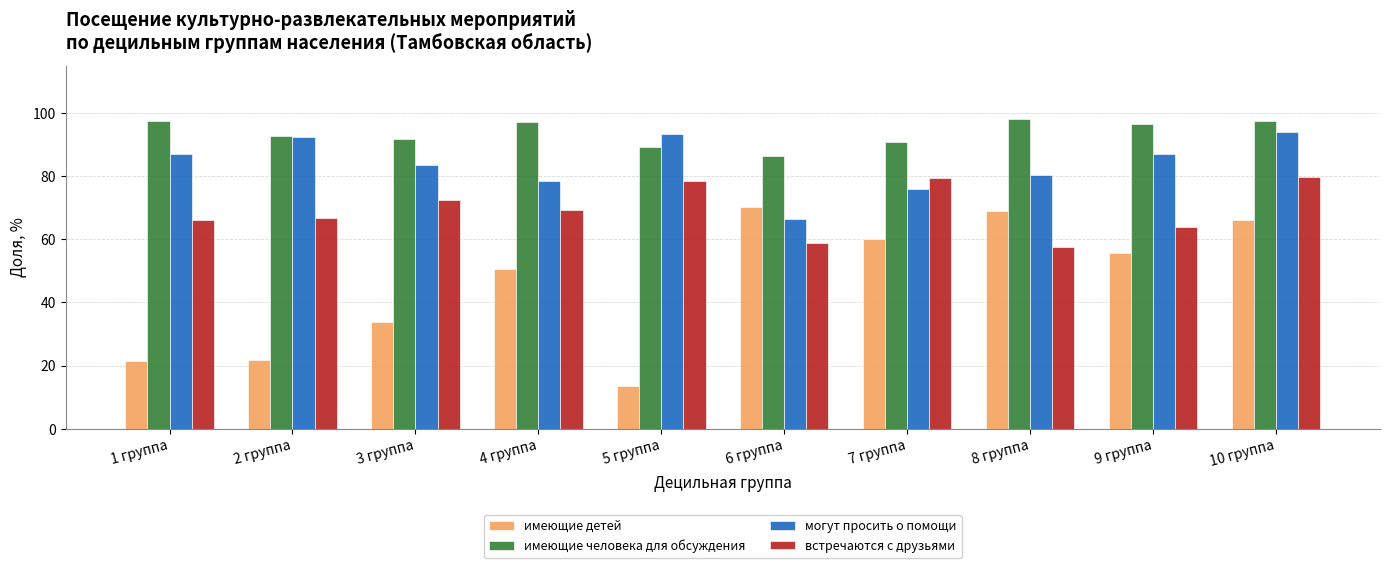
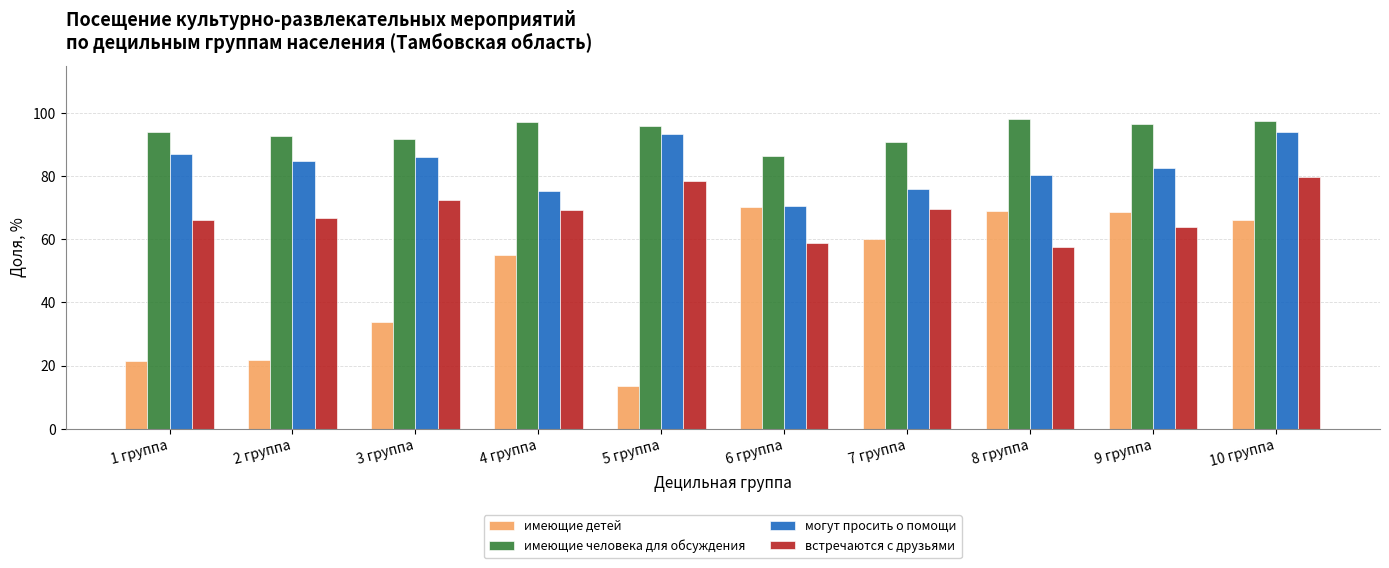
имеющие человека для обсуждения, 1 группа: 98 -> 94
могут просить о помощи, 2 группа: 92 -> 85
могут просить о помощи, 3 группа: 84 -> 86
имеющие детей, 4 группа: 51 -> 55
могут просить о помощи, 4 группа: 79 -> 75
имеющие человека для обсуждения, 5 группа: 89 -> 96
могут просить о помощи, 6 группа: 67 -> 70
встречаются с друзьями, 7 группа: 79 -> 69
имеющие детей, 9 группа: 56 -> 69
могут просить о помощи, 9 группа: 87 -> 83
